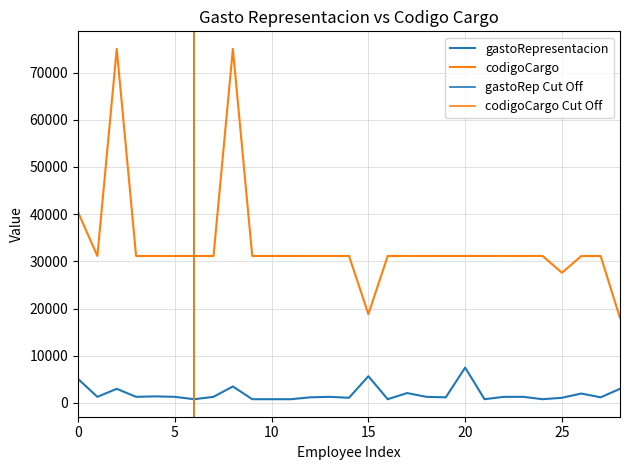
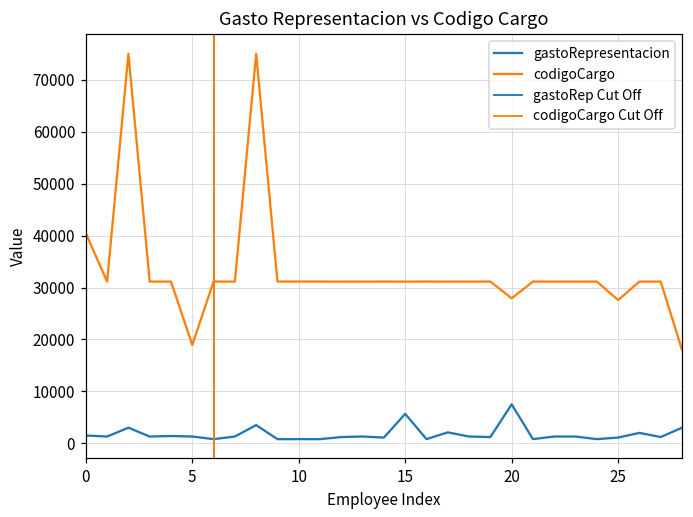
gastoRepresentacion, 0: 5000 -> 2000
codigoCargo, 5: 31000 -> 19000
codigoCargo, 15: 19000 -> 31000
codigoCargo, 20: 31000 -> 28000
